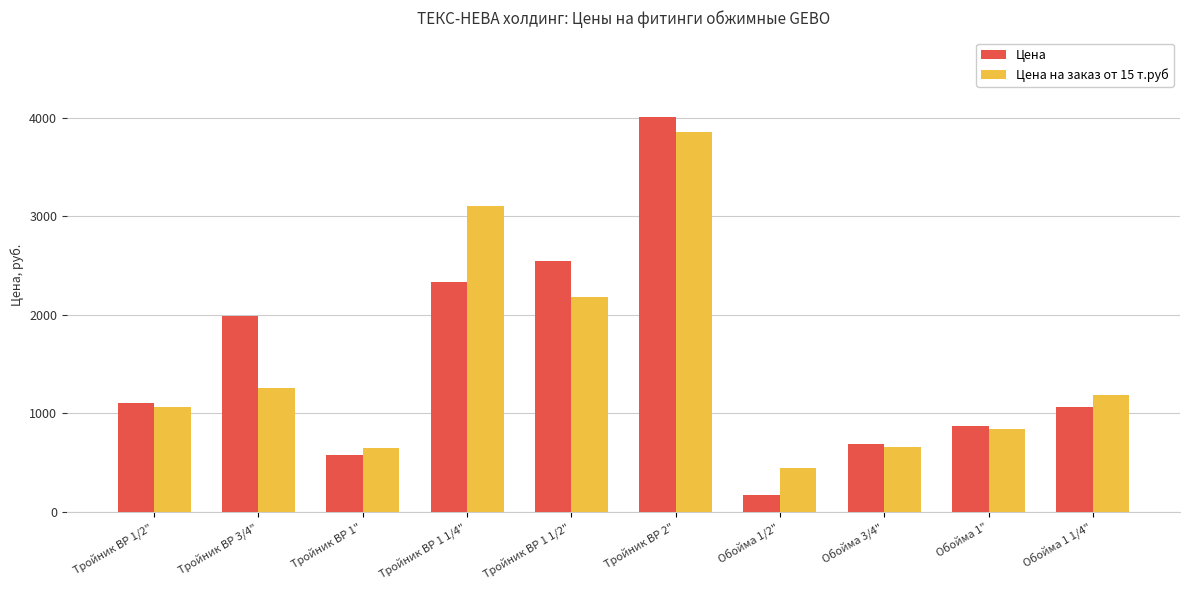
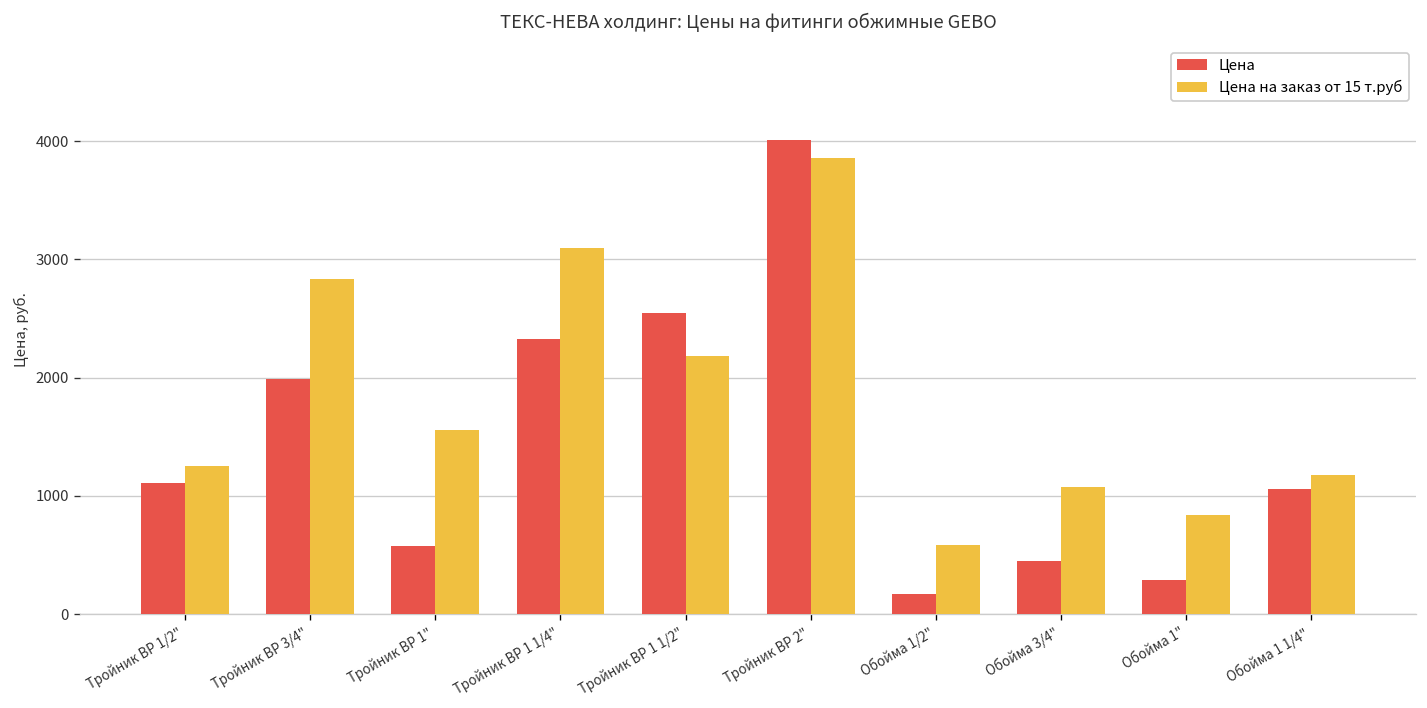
Цена на заказ от 15 т.руб, Тройник ВР 1/2": 1100 -> 1300
Цена на заказ от 15 т.руб, Тройник ВР 3/4": 1300 -> 2800
Цена на заказ от 15 т.руб, Тройник ВР 1": 700 -> 1600
Цена на заказ от 15 т.руб, Обойма 1/2": 400 -> 600
Цена, Обойма 3/4": 700 -> 400
Цена на заказ от 15 т.руб, Обойма 3/4": 700 -> 1100
Цена, Обойма 1": 900 -> 300
